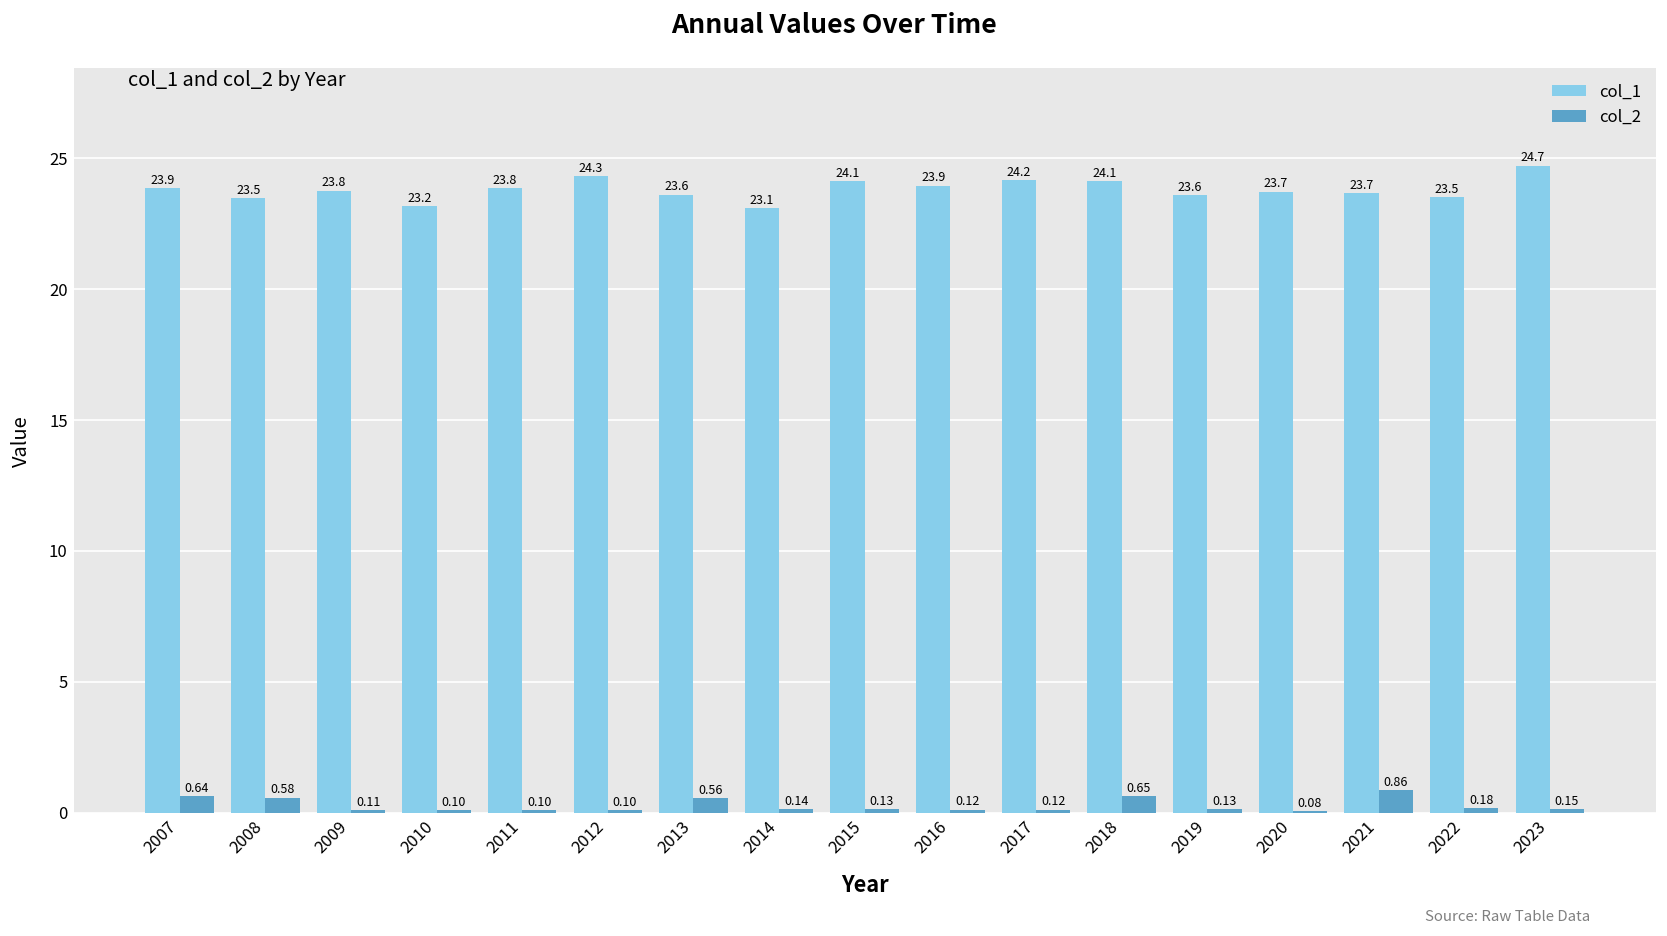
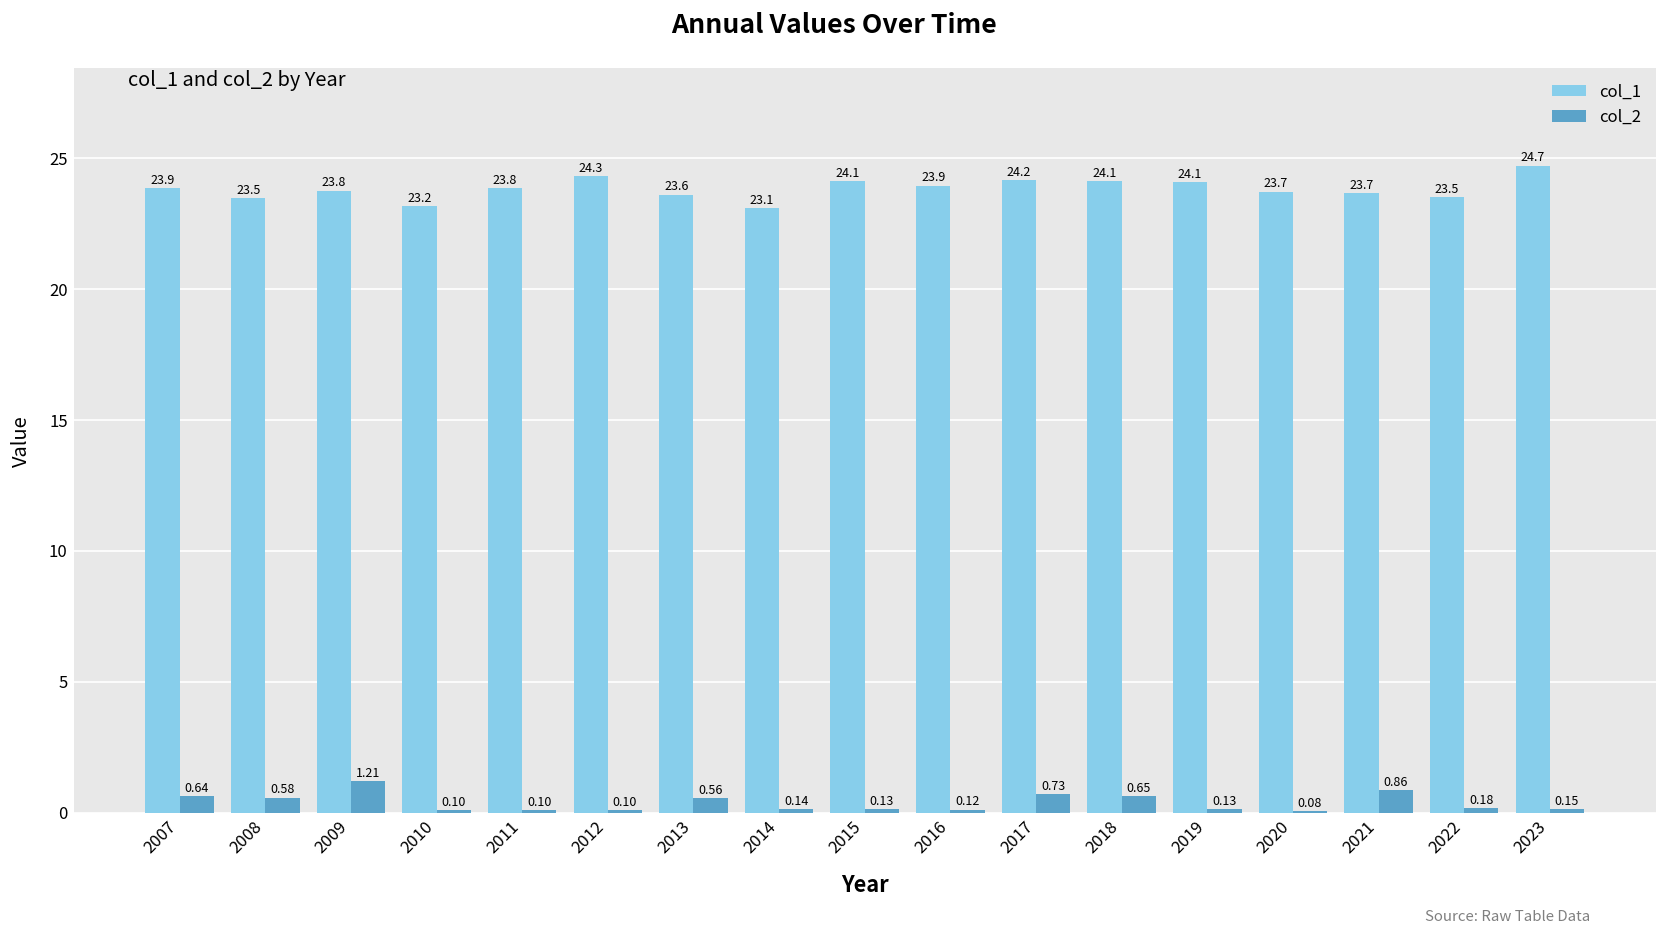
col_2, 2009: 0.11 -> 1.21
col_2, 2017: 0.12 -> 0.73
col_1, 2019: 23.6 -> 24.1
